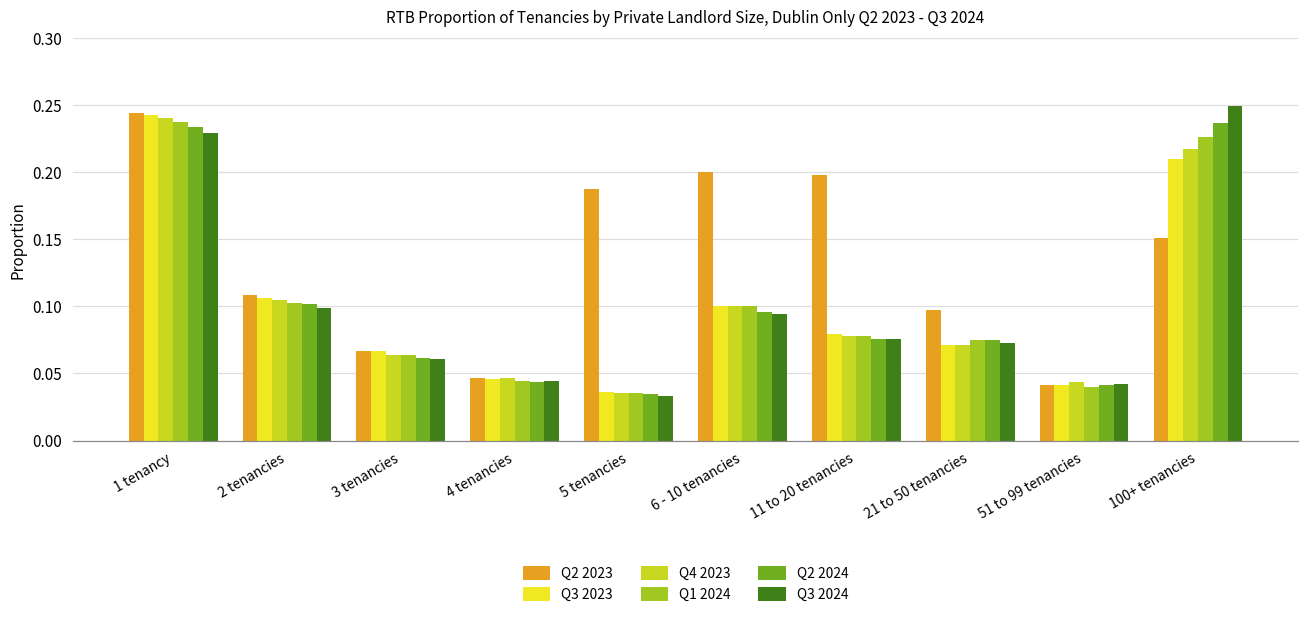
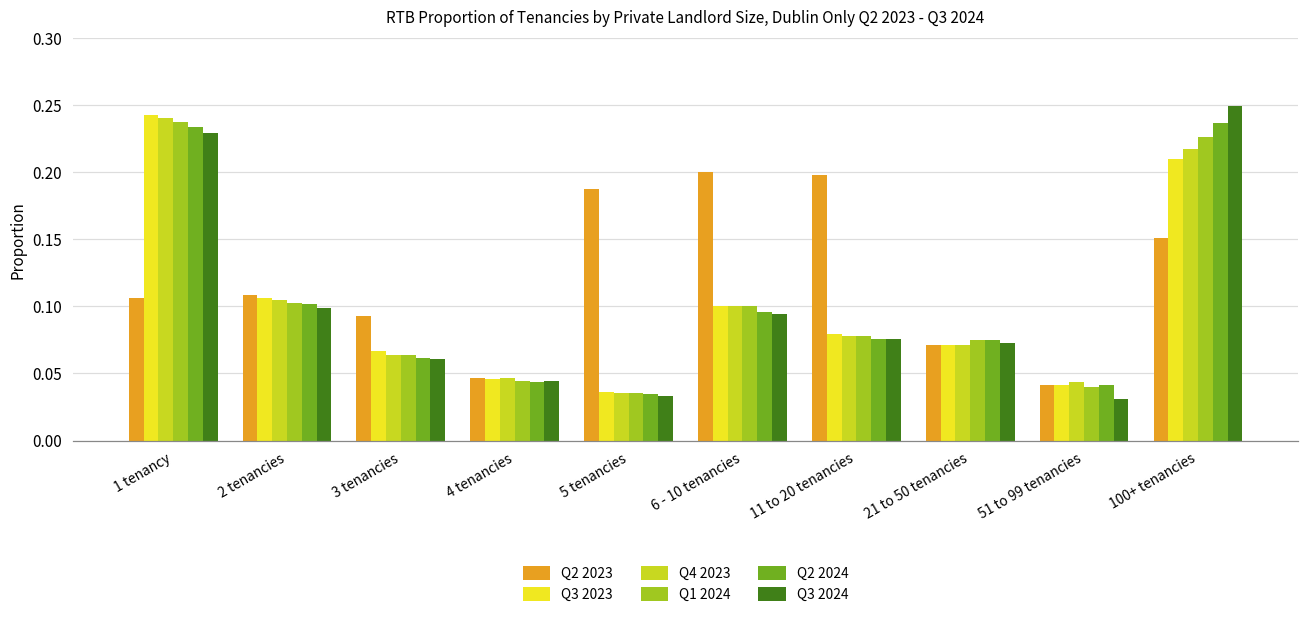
Q2 2023, 1 tenancy: 0.244 -> 0.106
Q2 2023, 3 tenancies: 0.067 -> 0.093
Q2 2023, 21 to 50 tenancies: 0.097 -> 0.072
Q3 2024, 51 to 99 tenancies: 0.042 -> 0.031
